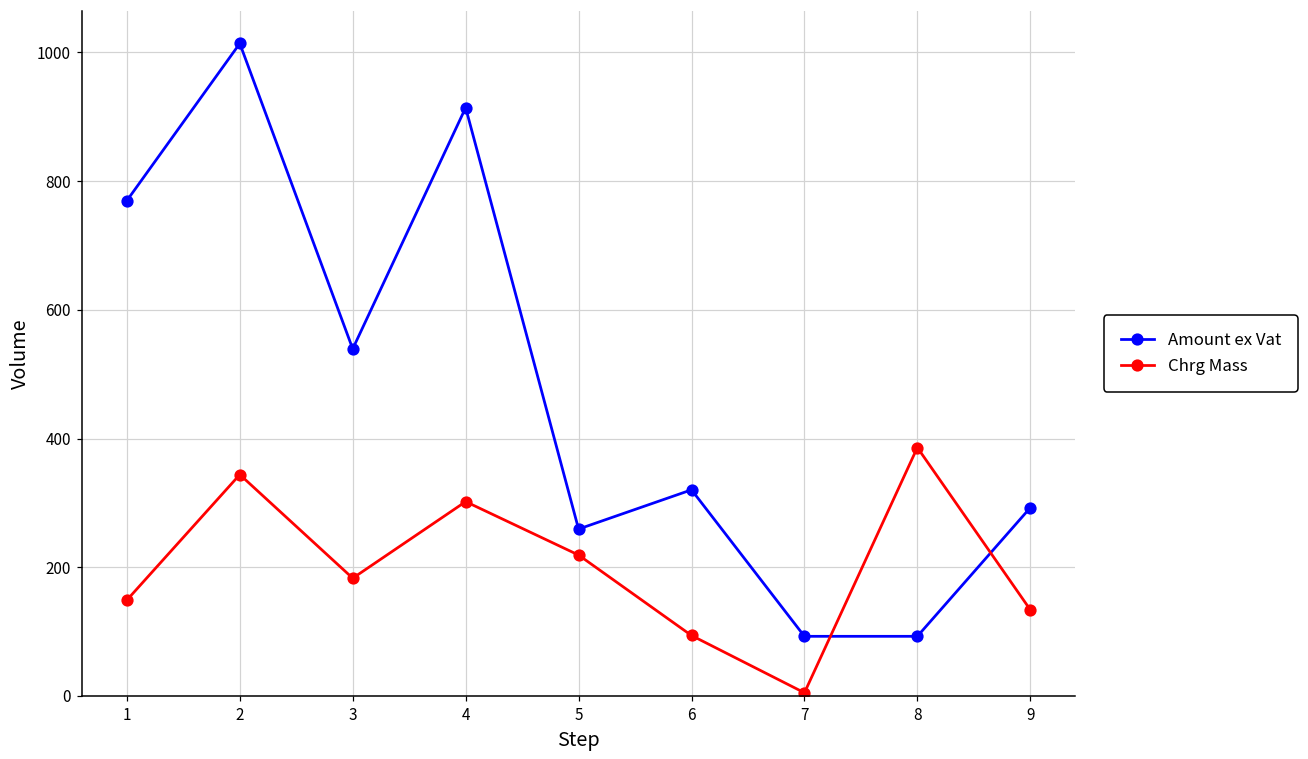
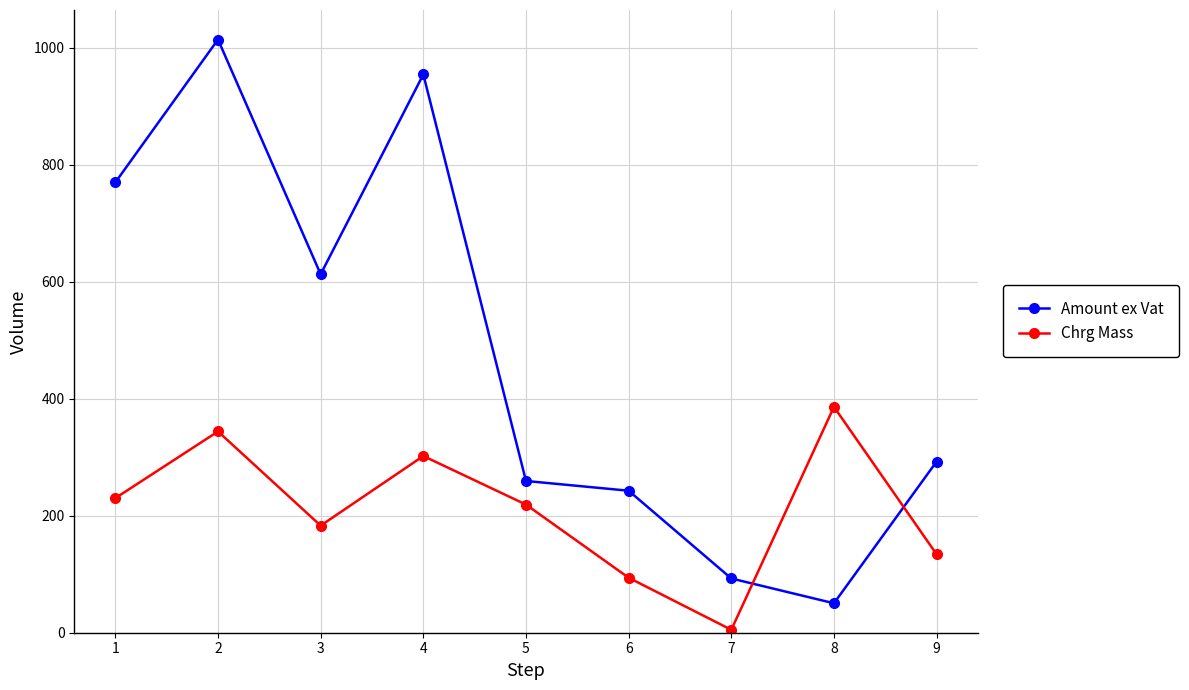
Chrg Mass, 1: 150 -> 230
Amount ex Vat, 3: 540 -> 610
Amount ex Vat, 4: 910 -> 950
Amount ex Vat, 6: 320 -> 240
Amount ex Vat, 8: 90 -> 50
